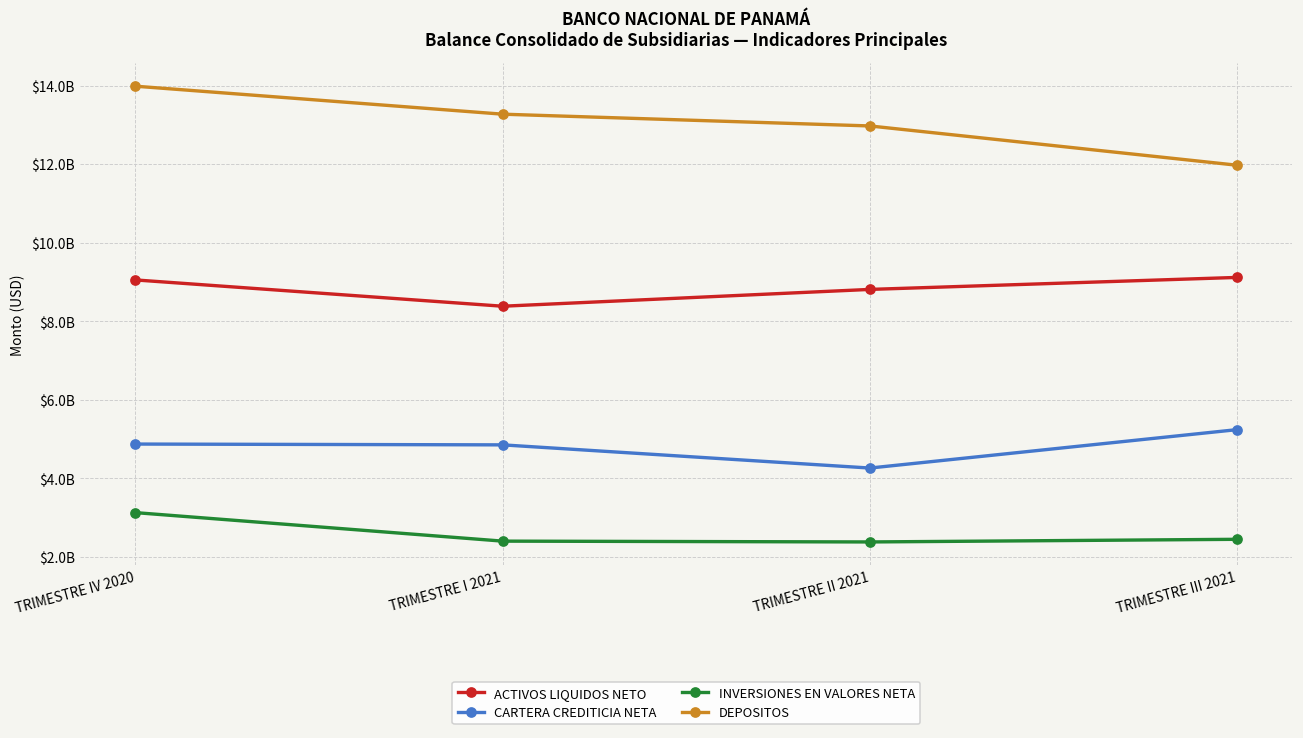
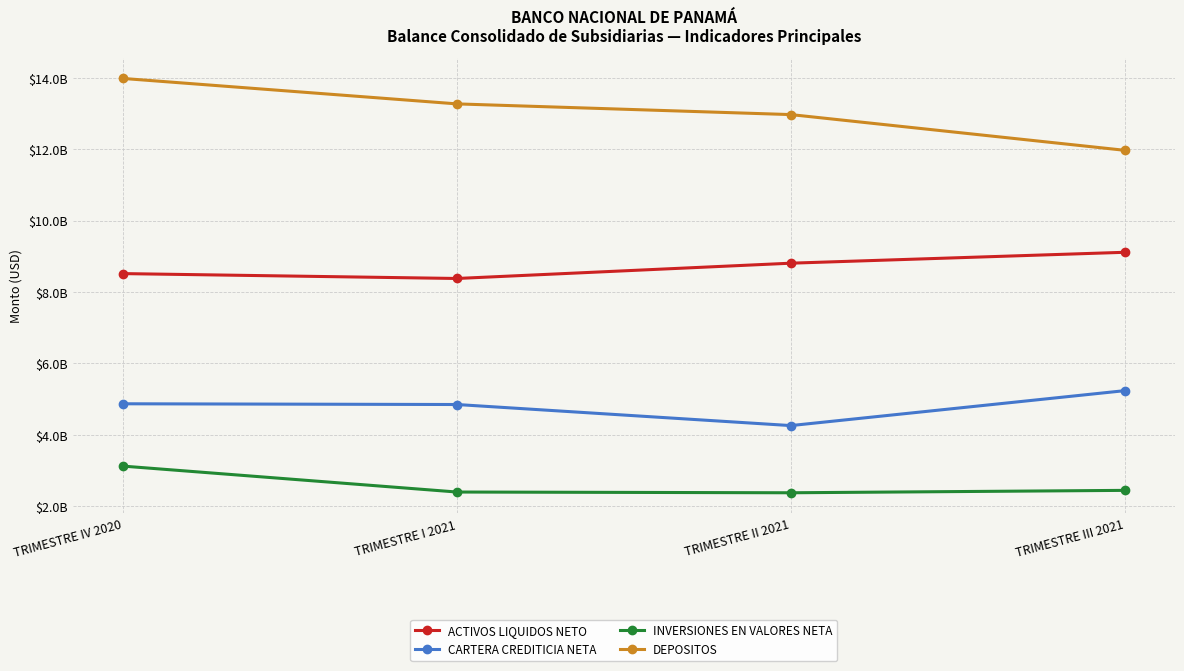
ACTIVOS LIQUIDOS NETO, TRIMESTRE IV 2020: $9100000000 -> $8500000000
